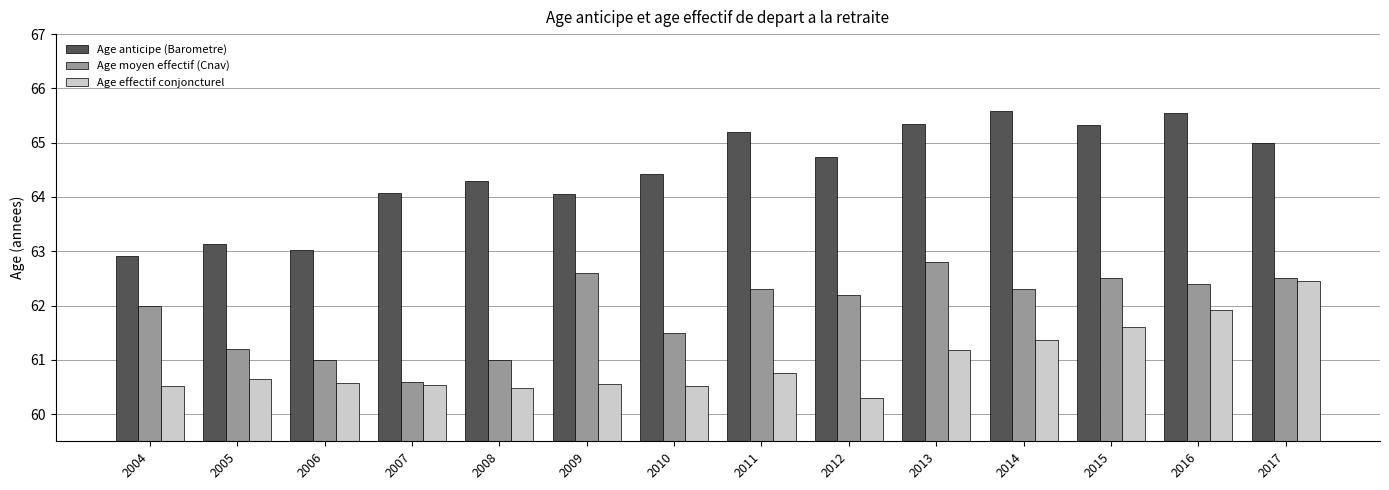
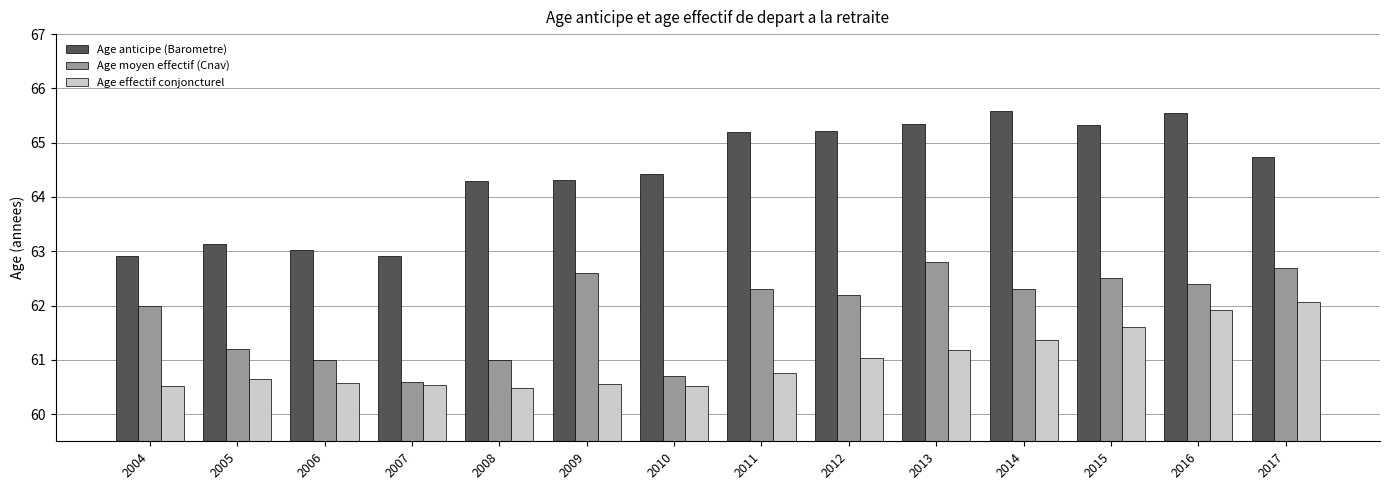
Age anticipe (Barometre), 2007: 64.1 -> 62.9
Age anticipe (Barometre), 2009: 64.1 -> 64.3
Age moyen effectif (Cnav), 2010: 61.5 -> 60.7
Age anticipe (Barometre), 2012: 64.7 -> 65.2
Age effectif conjoncturel, 2012: 60.3 -> 61.0
Age anticipe (Barometre), 2017: 65.0 -> 64.7
Age moyen effectif (Cnav), 2017: 62.5 -> 62.7
Age effectif conjoncturel, 2017: 62.4 -> 62.1
